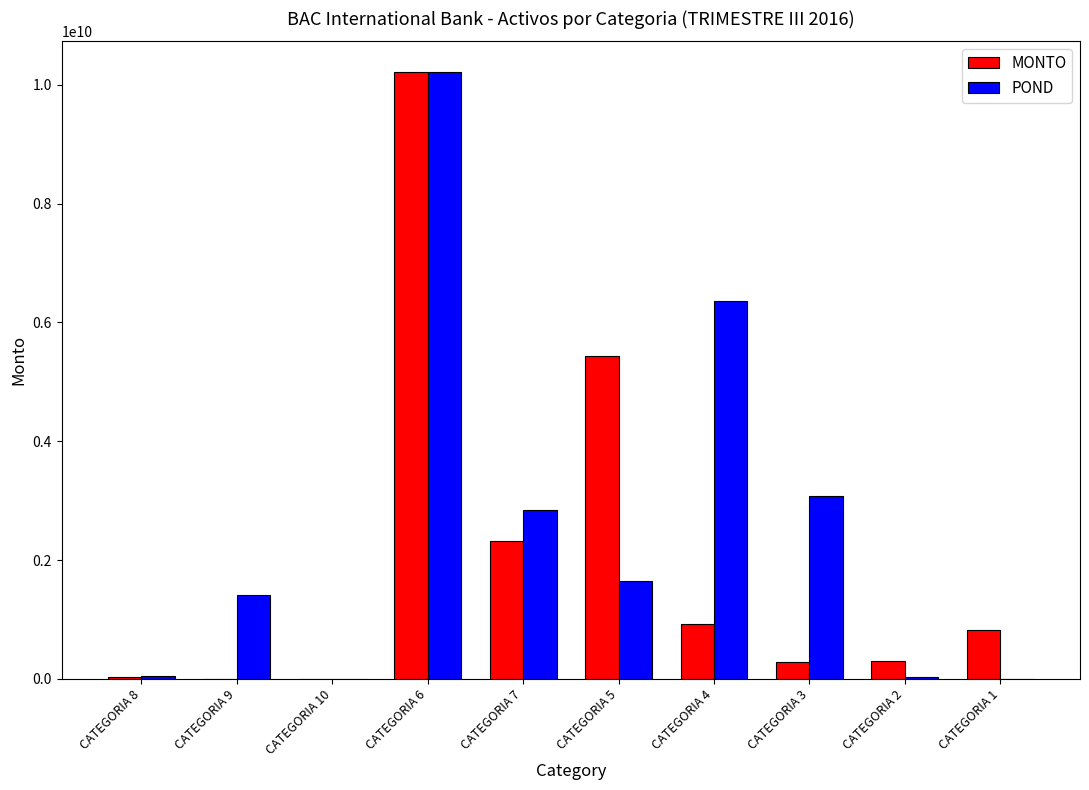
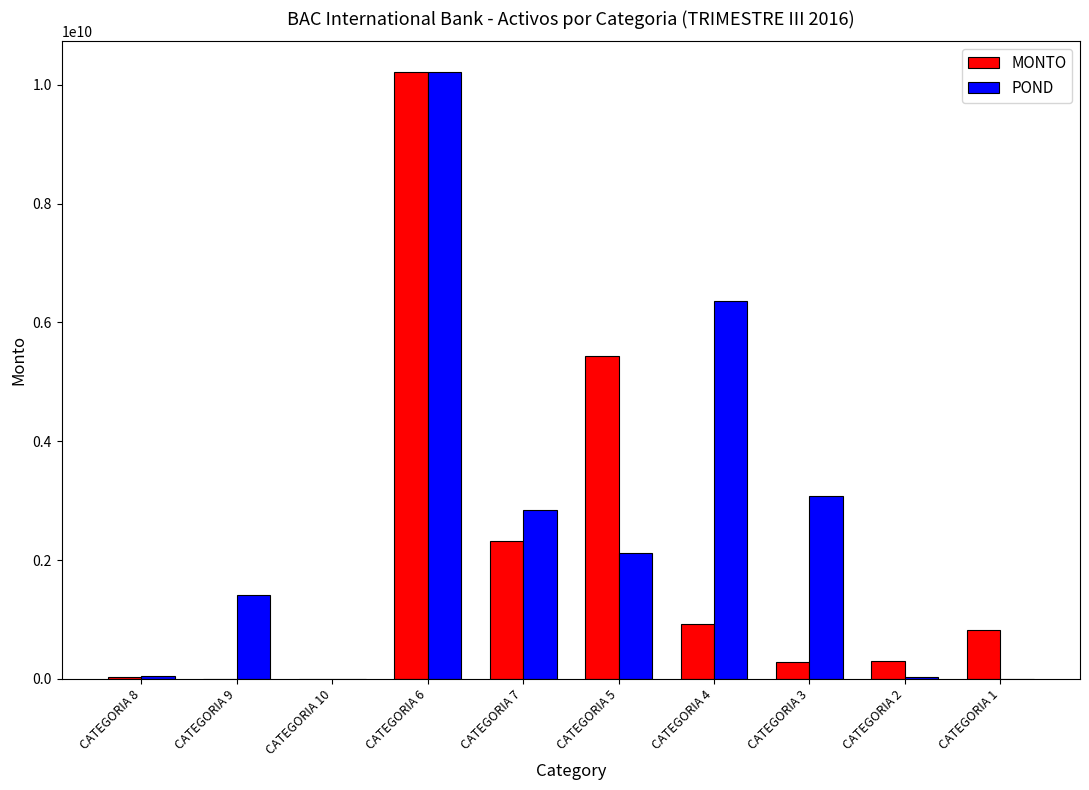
POND, CATEGORIA 5: 1600000000 -> 2100000000
